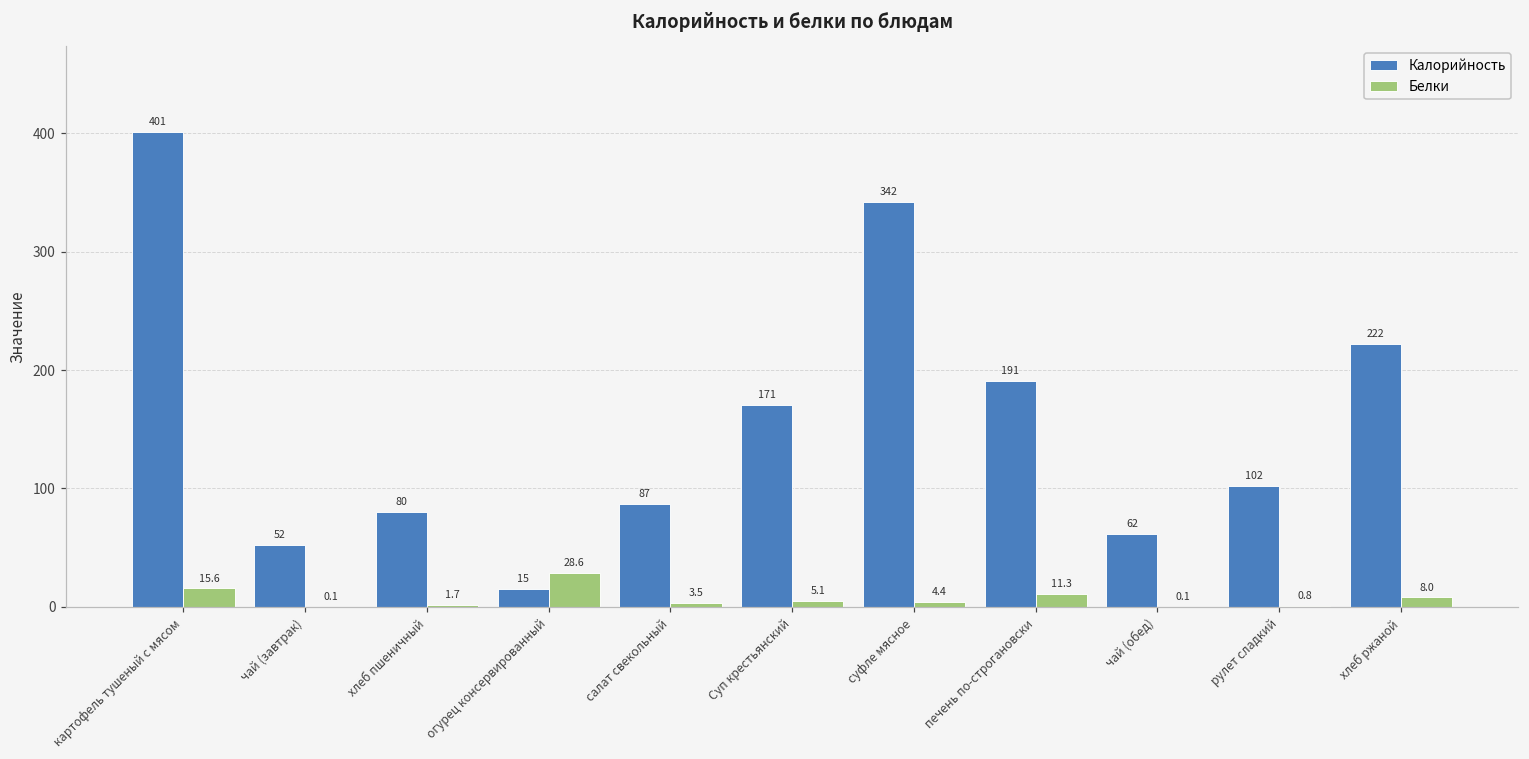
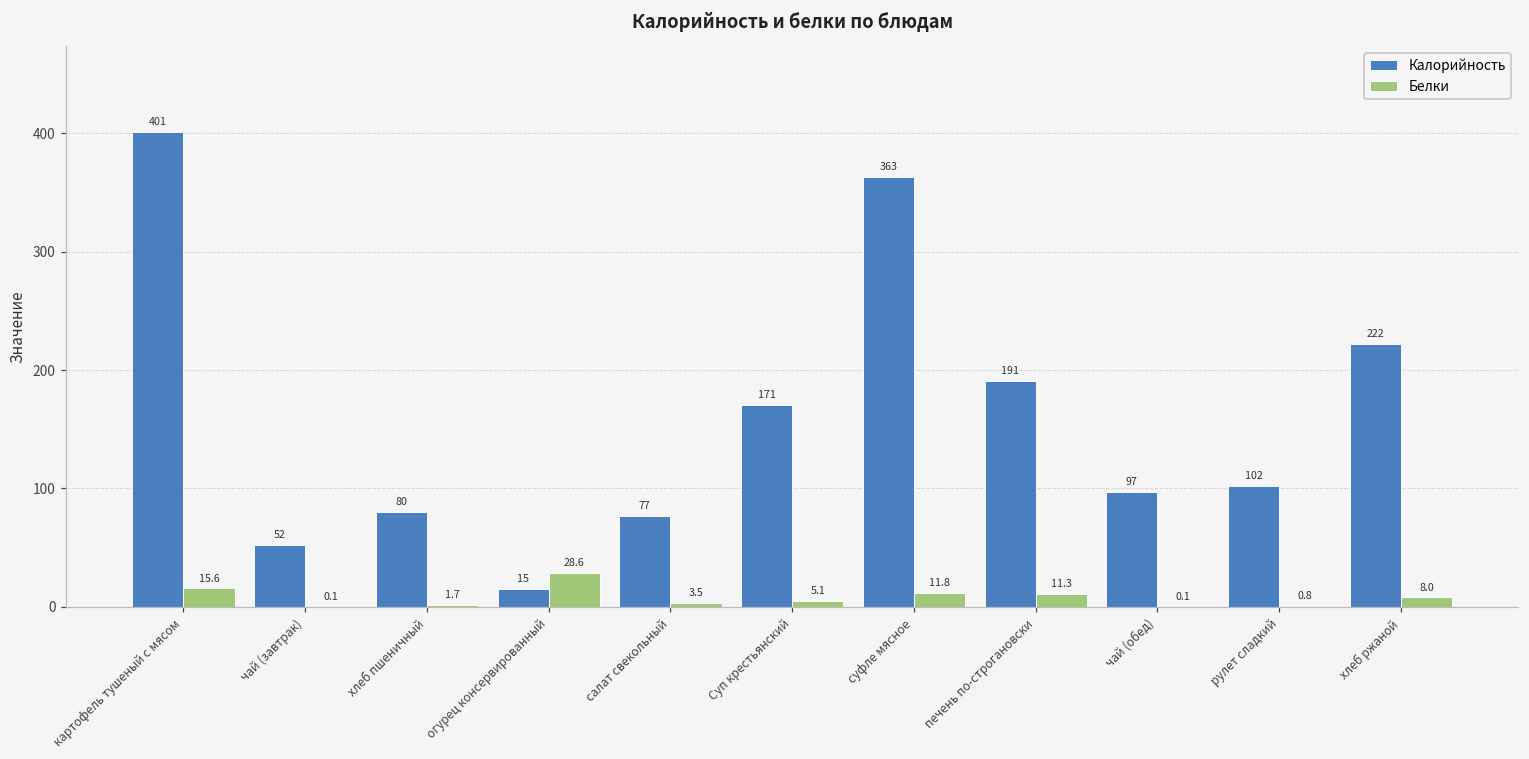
Калорийность, салат свекольный: 87 -> 77
Калорийность, суфле мясное: 342 -> 363
Белки, суфле мясное: 4.4 -> 11.8
Калорийность, чай (обед): 62 -> 97
